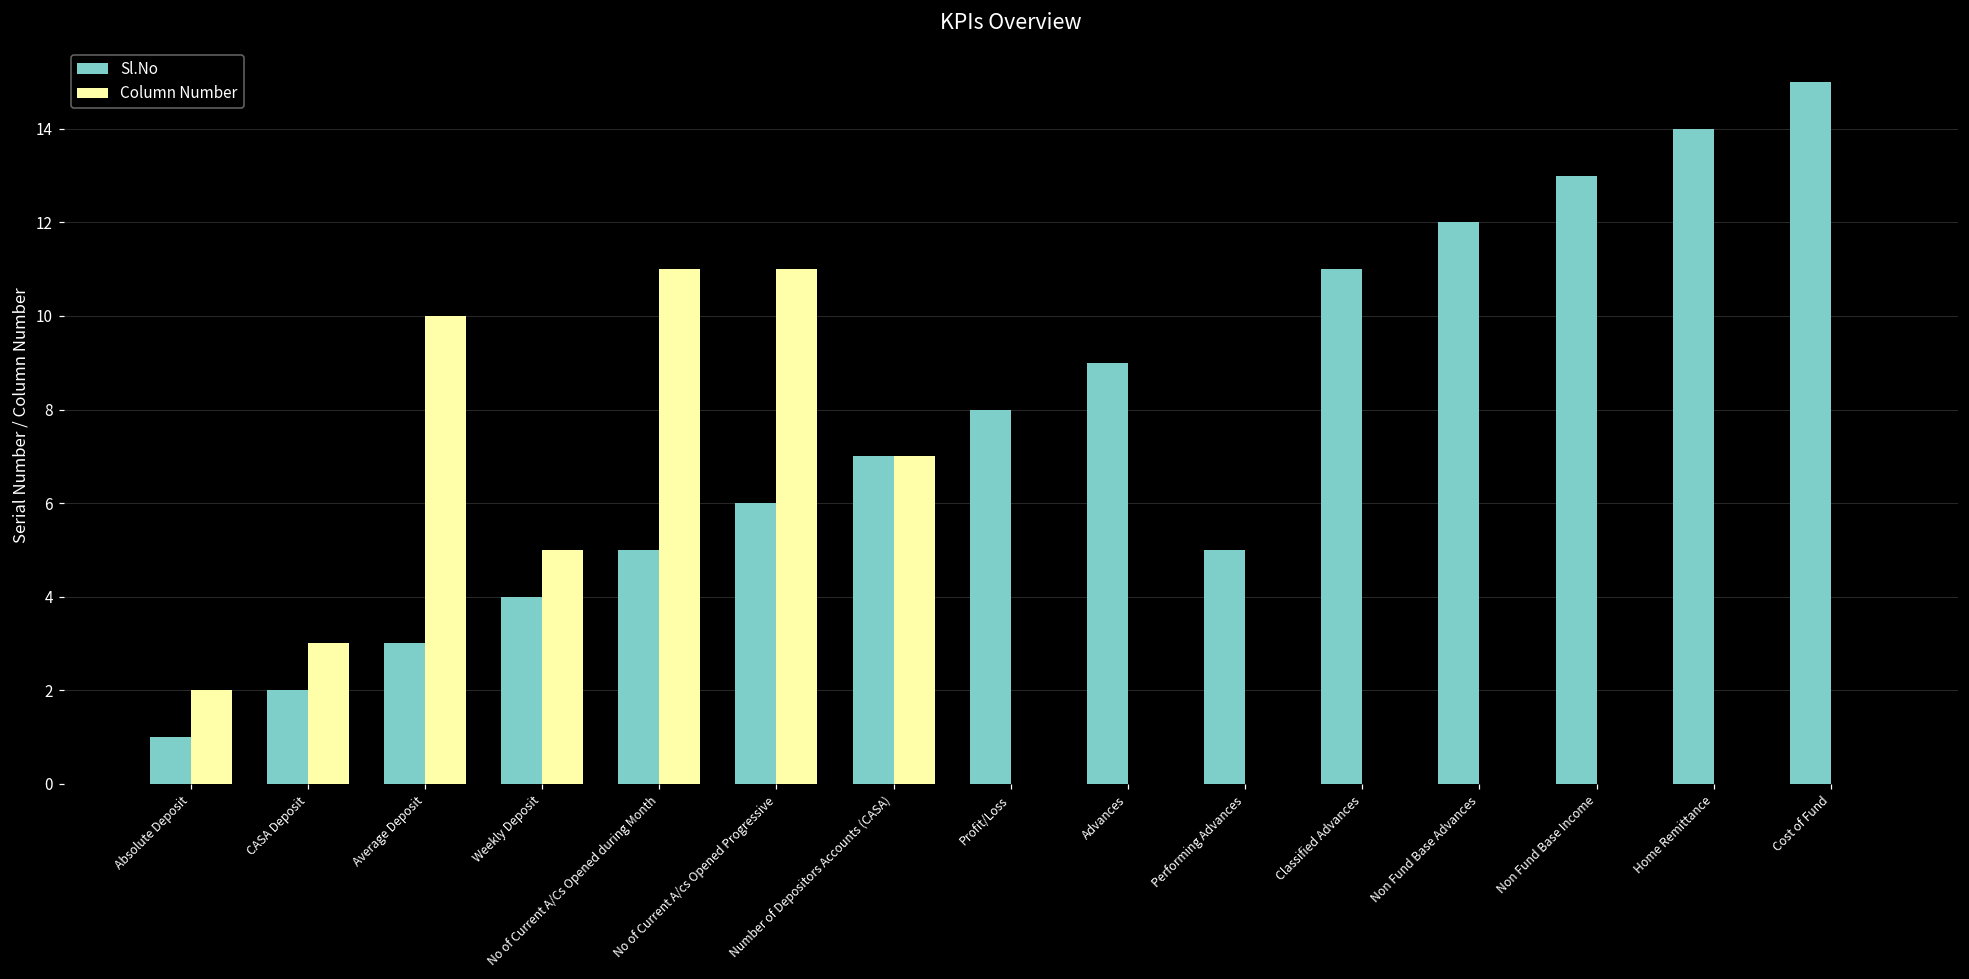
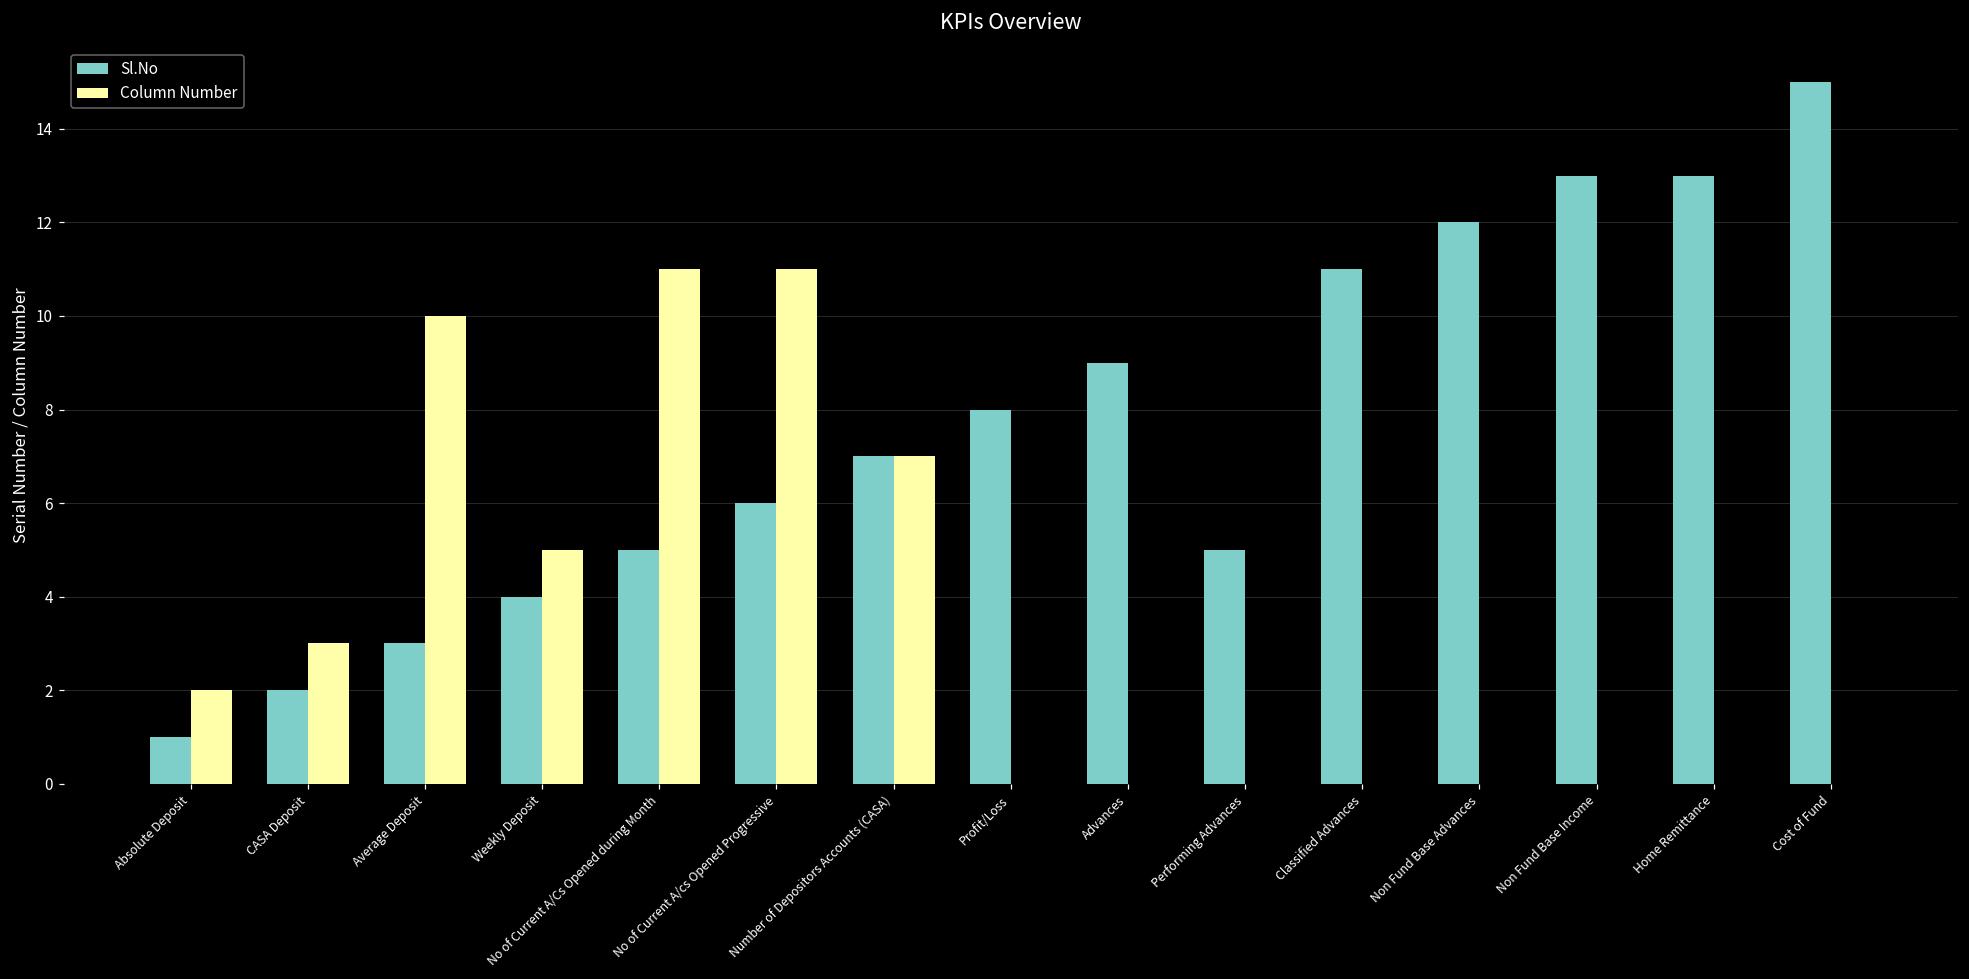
Sl.No, Home Remittance: 14 -> 13
